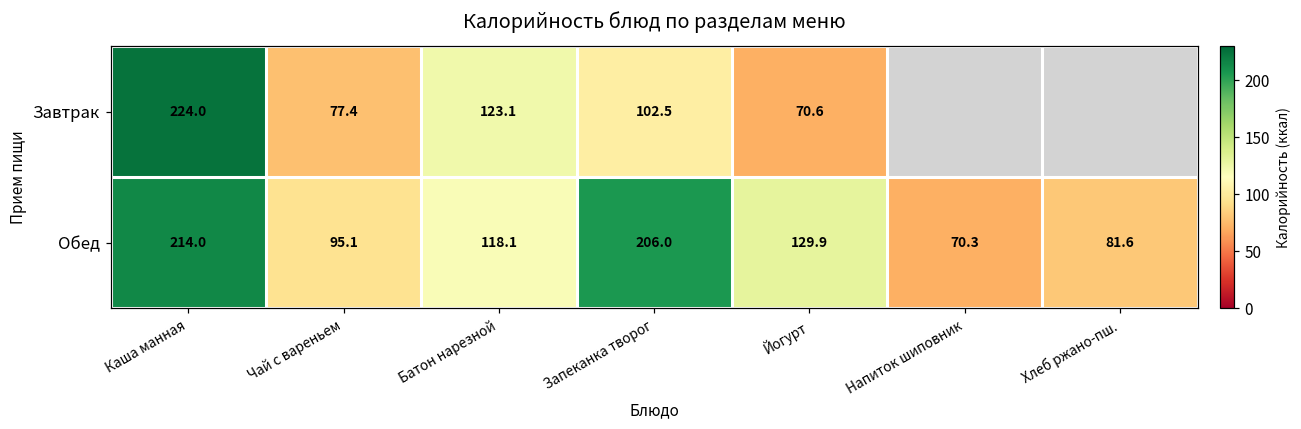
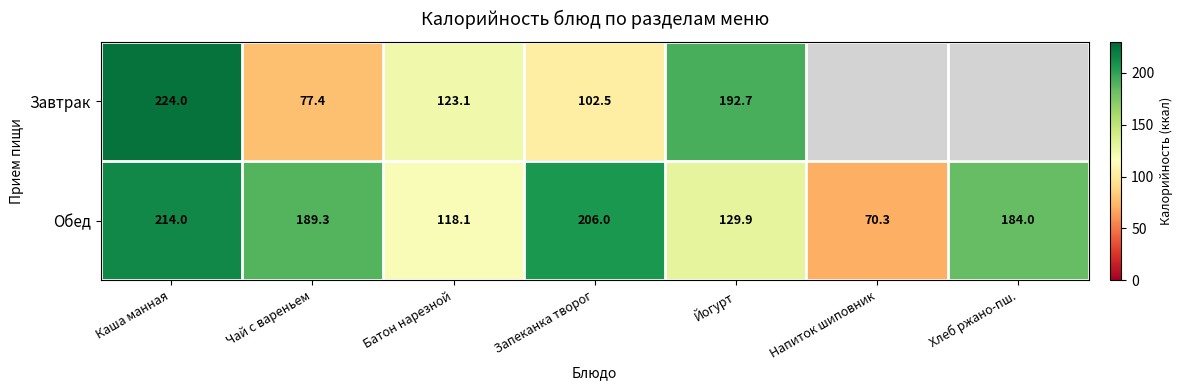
Завтрак, Йогурт: 70.6 -> 192.7
Обед, Чай с вареньем: 95.1 -> 189.3
Обед, Хлеб ржано-пш.: 81.6 -> 184.0
